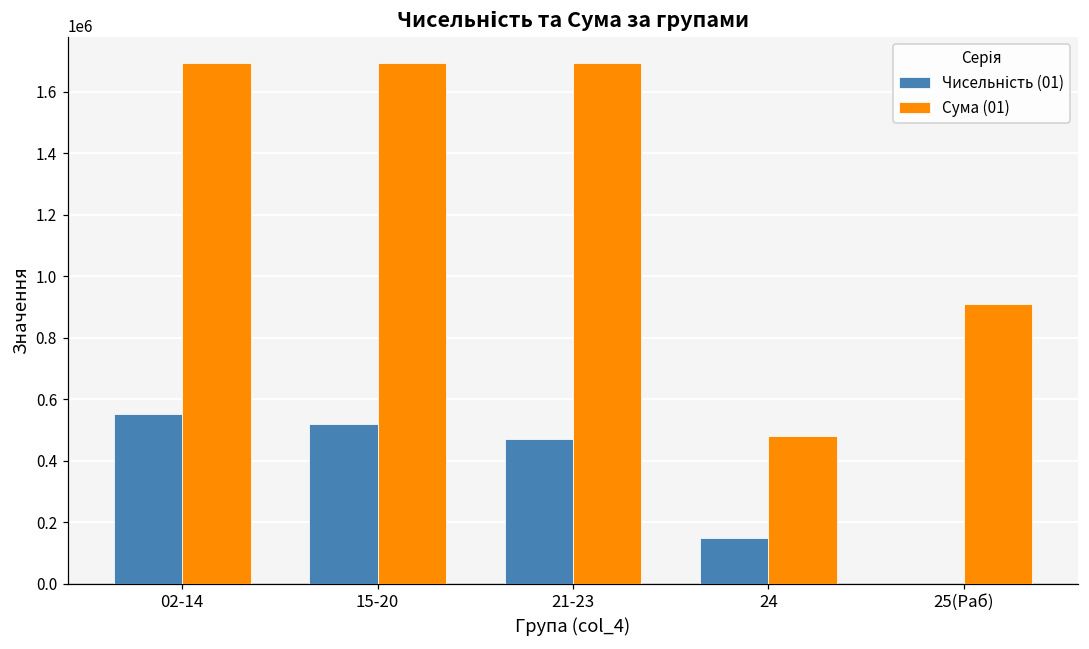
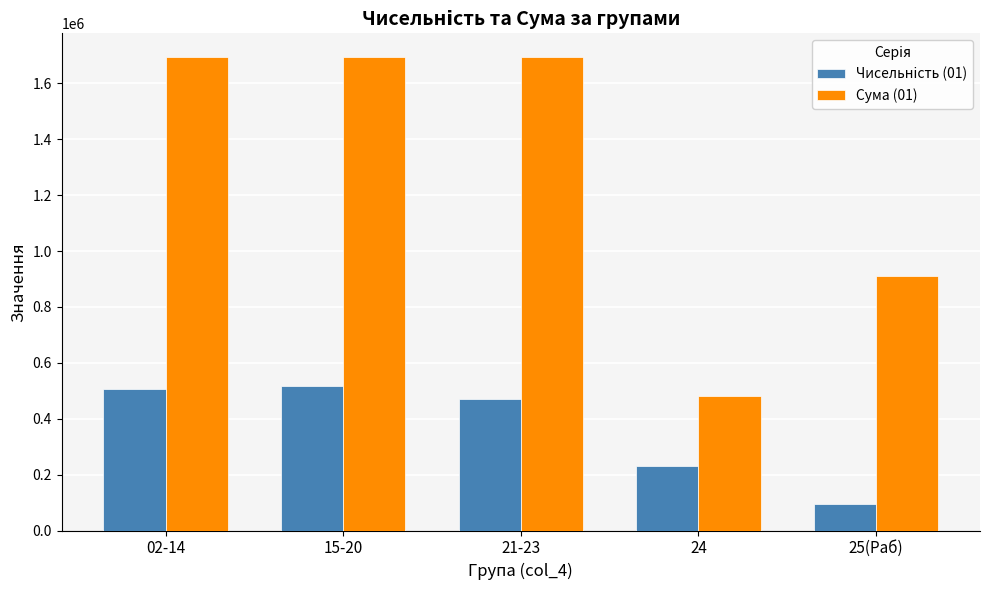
Чисельність (01), 02-14: 550000 -> 510000
Чисельність (01), 24: 150000 -> 230000
Чисельність (01), 25(Раб): 0 -> 100000
